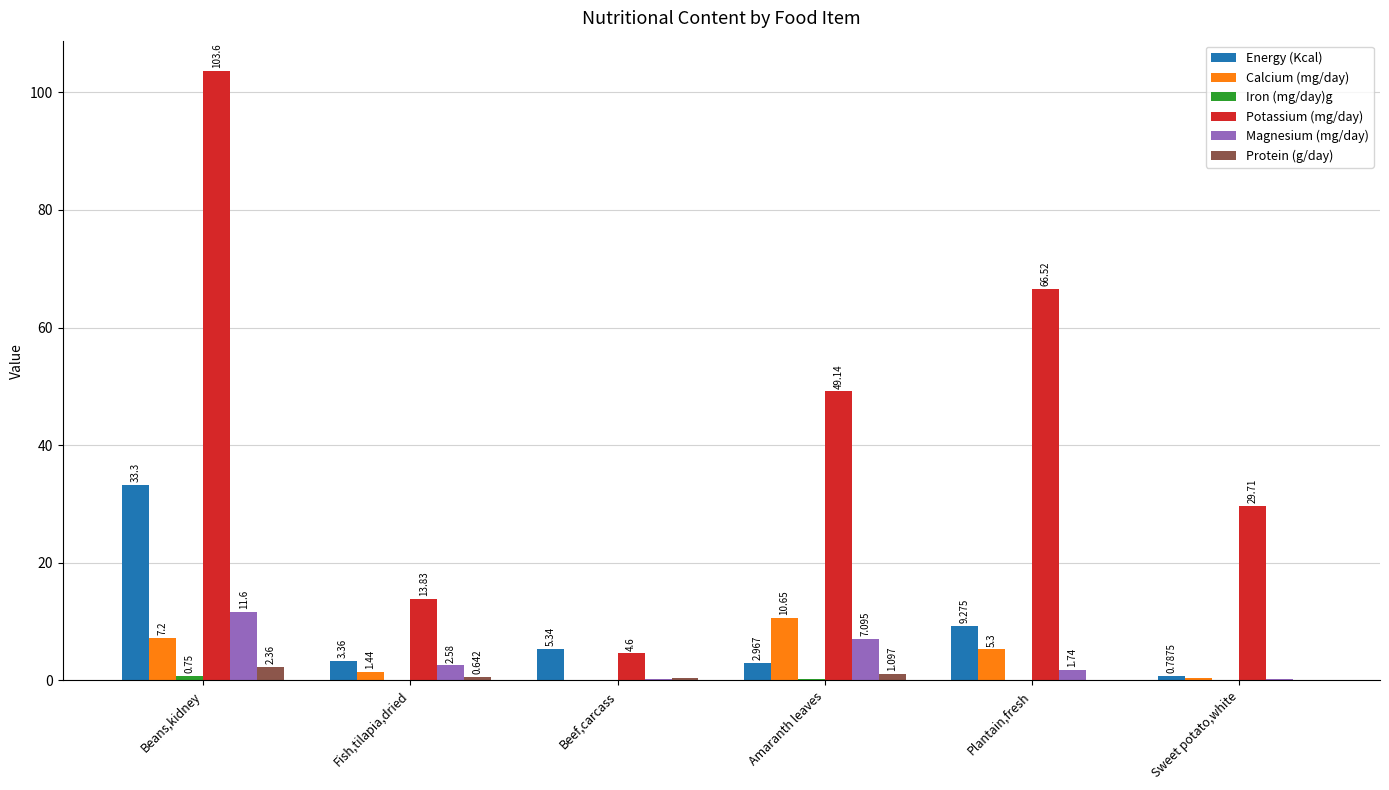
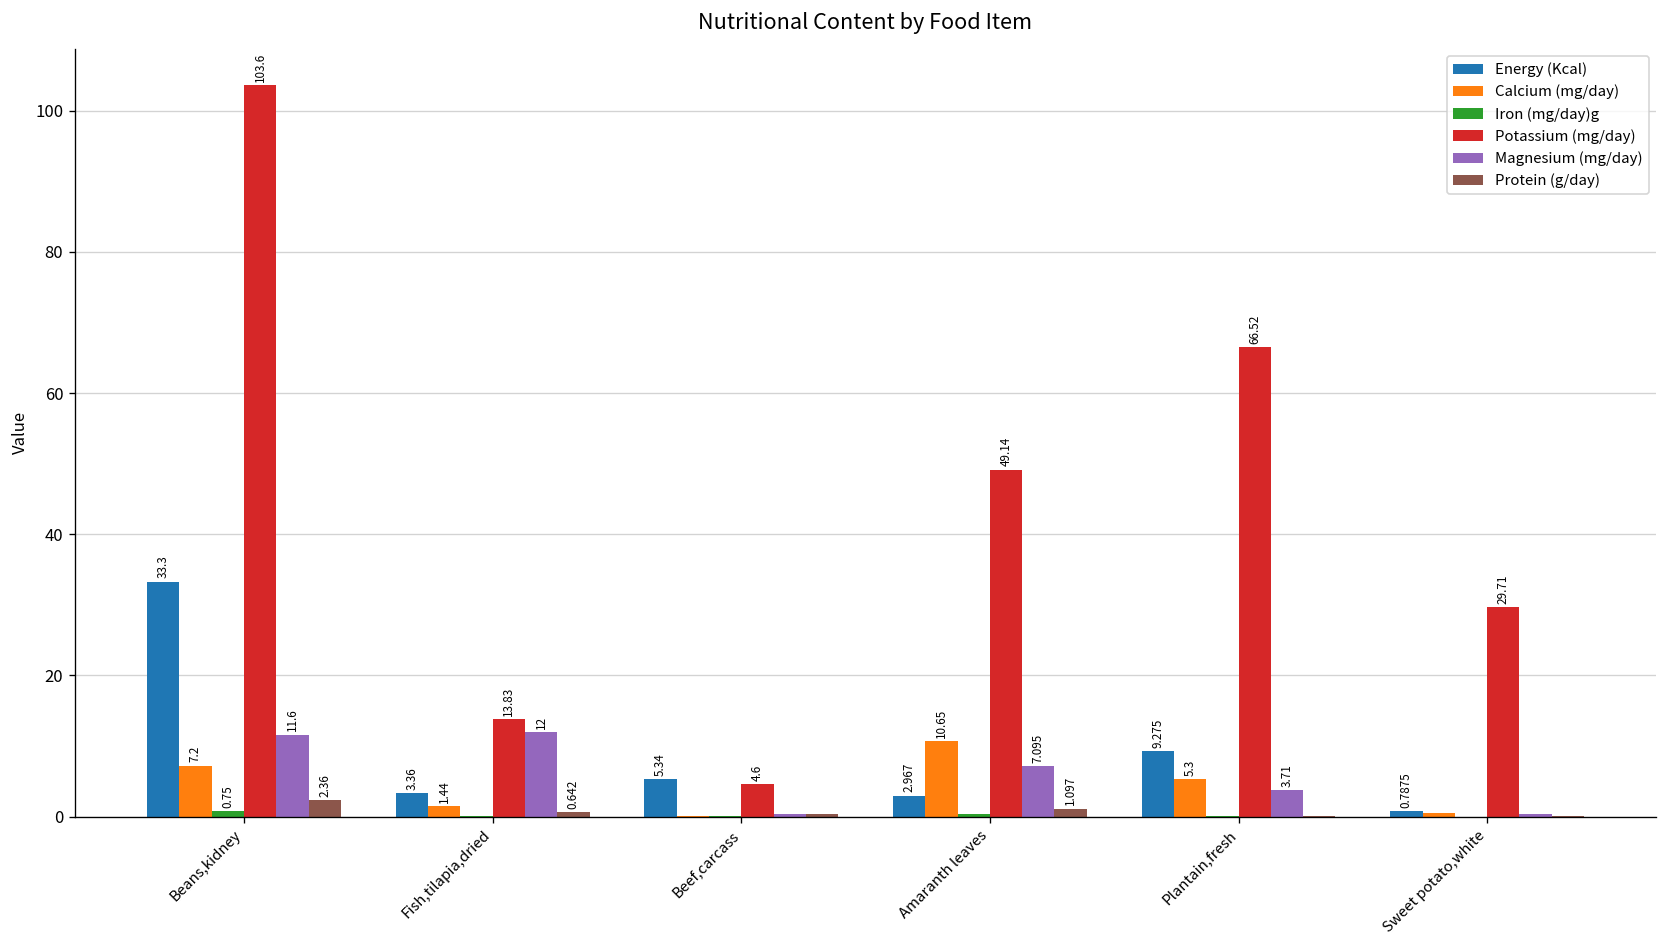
Magnesium (mg/day), Fish,tilapia,dried: 2.58 -> 12
Magnesium (mg/day), Plantain,fresh: 1.74 -> 3.71
